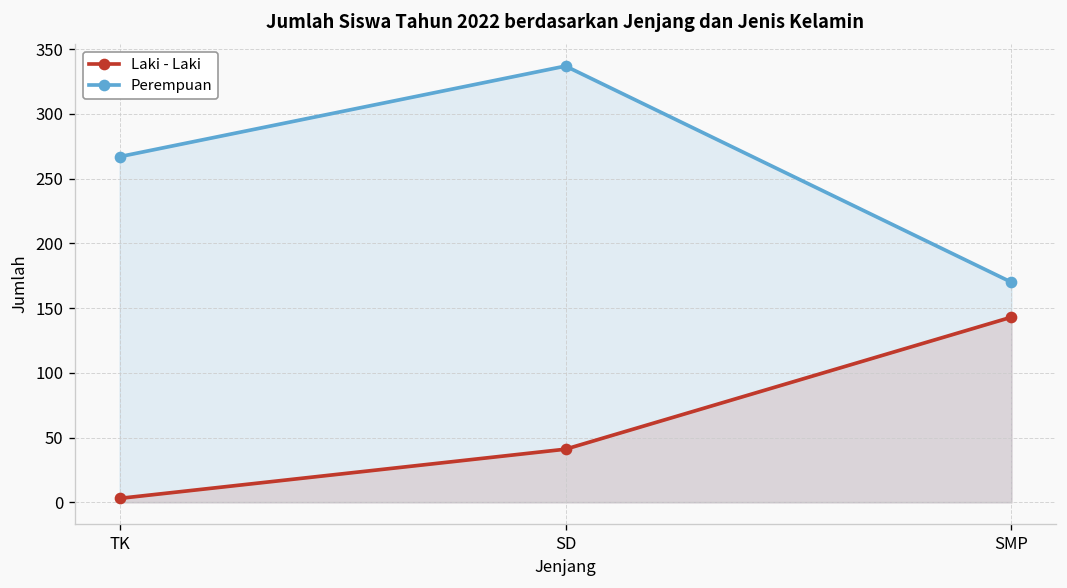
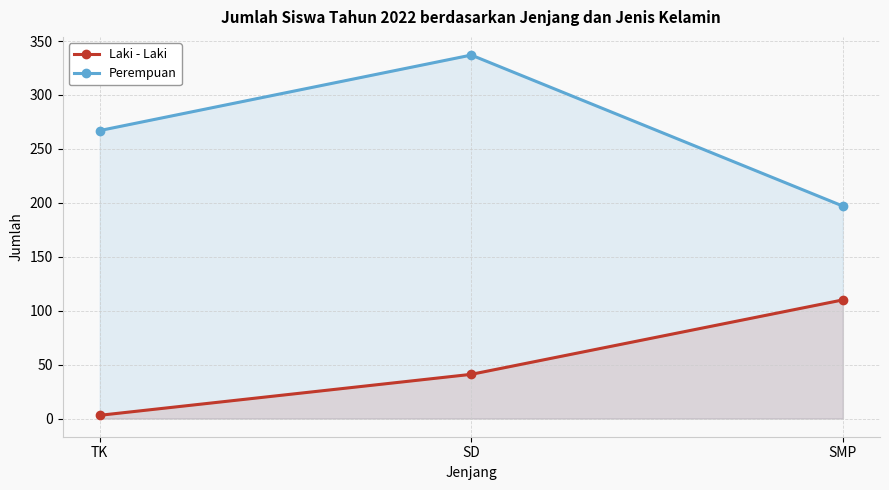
Laki - Laki, SMP: 143 -> 110
Perempuan, SMP: 170 -> 197
